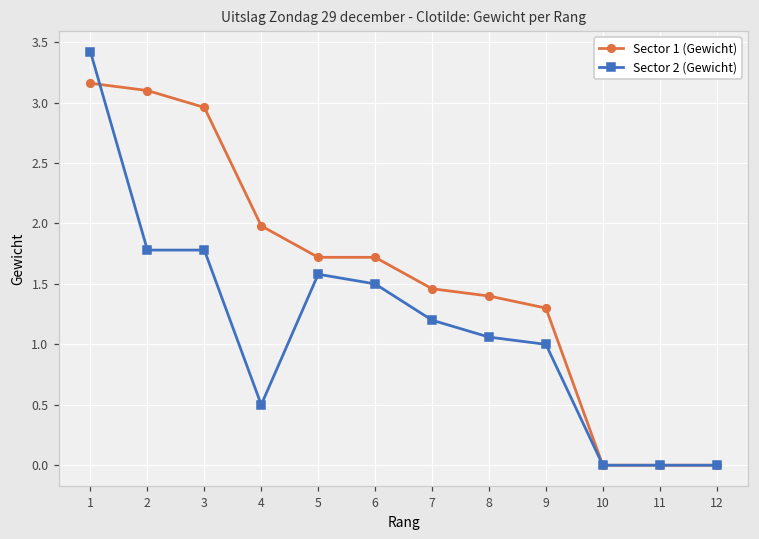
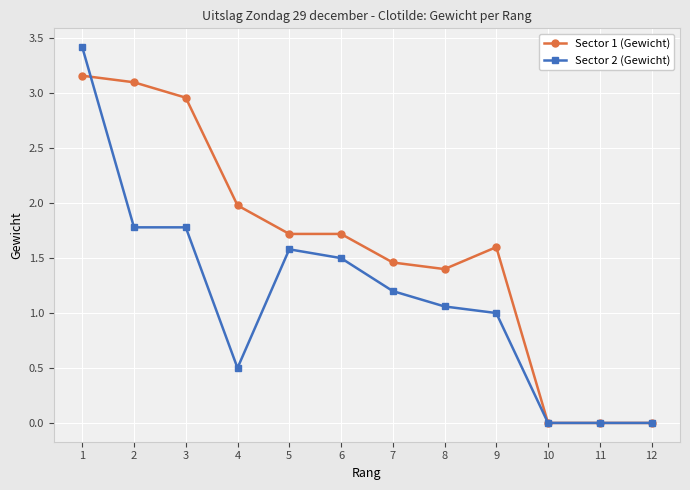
Sector 1 (Gewicht), 9: 1.3 -> 1.6
